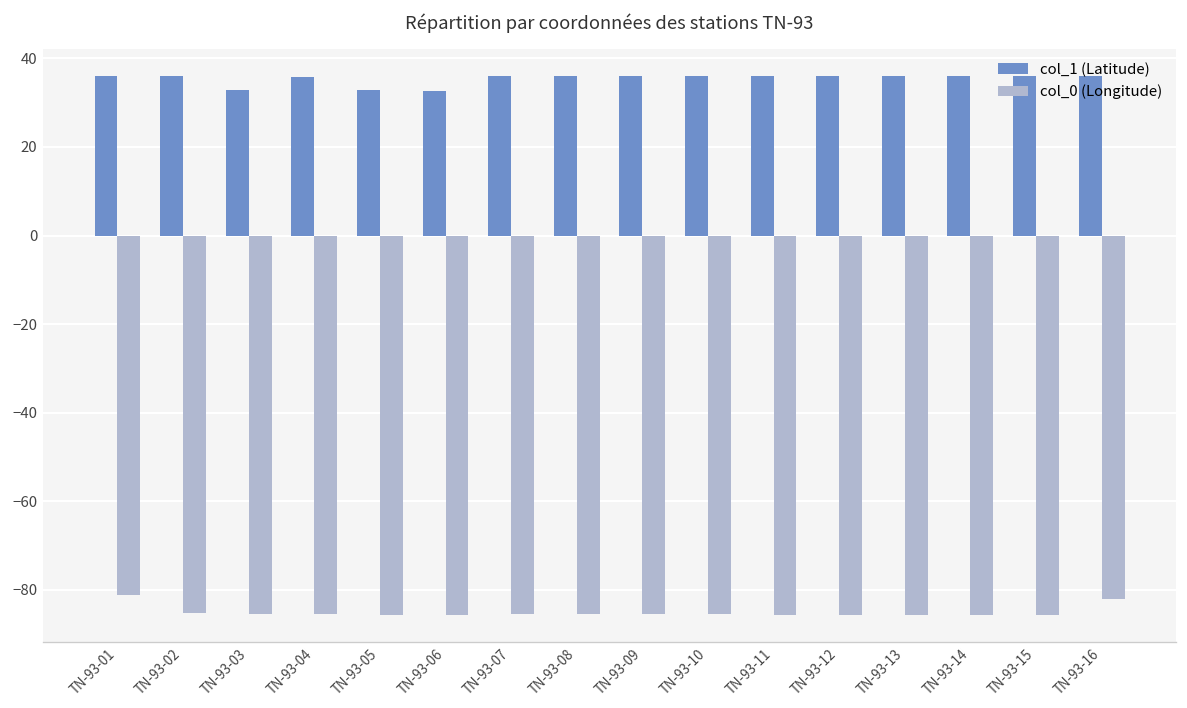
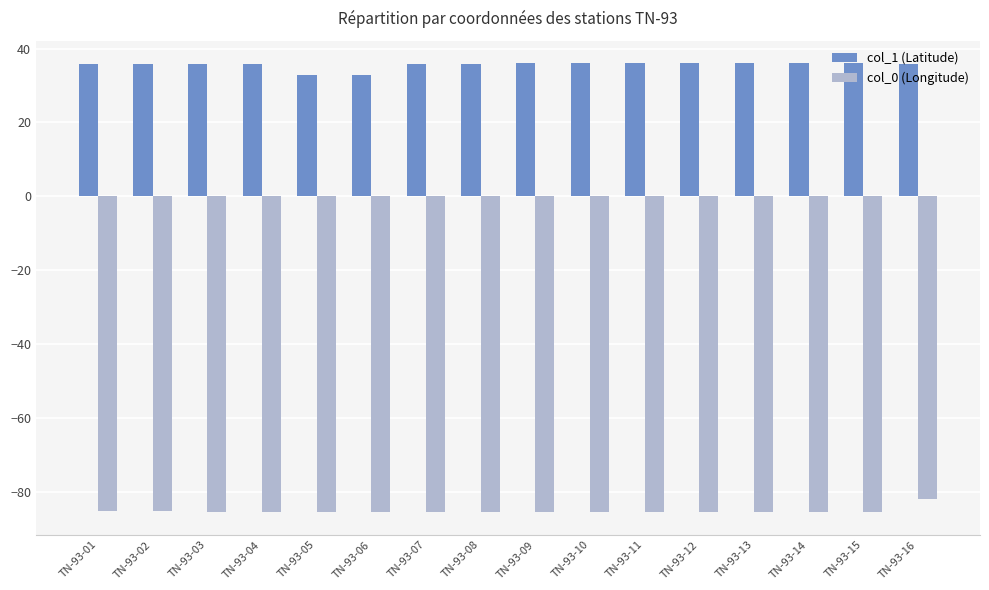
col_0 (Longitude), TN-93-01: -81 -> -85
col_1 (Latitude), TN-93-03: 33 -> 36
